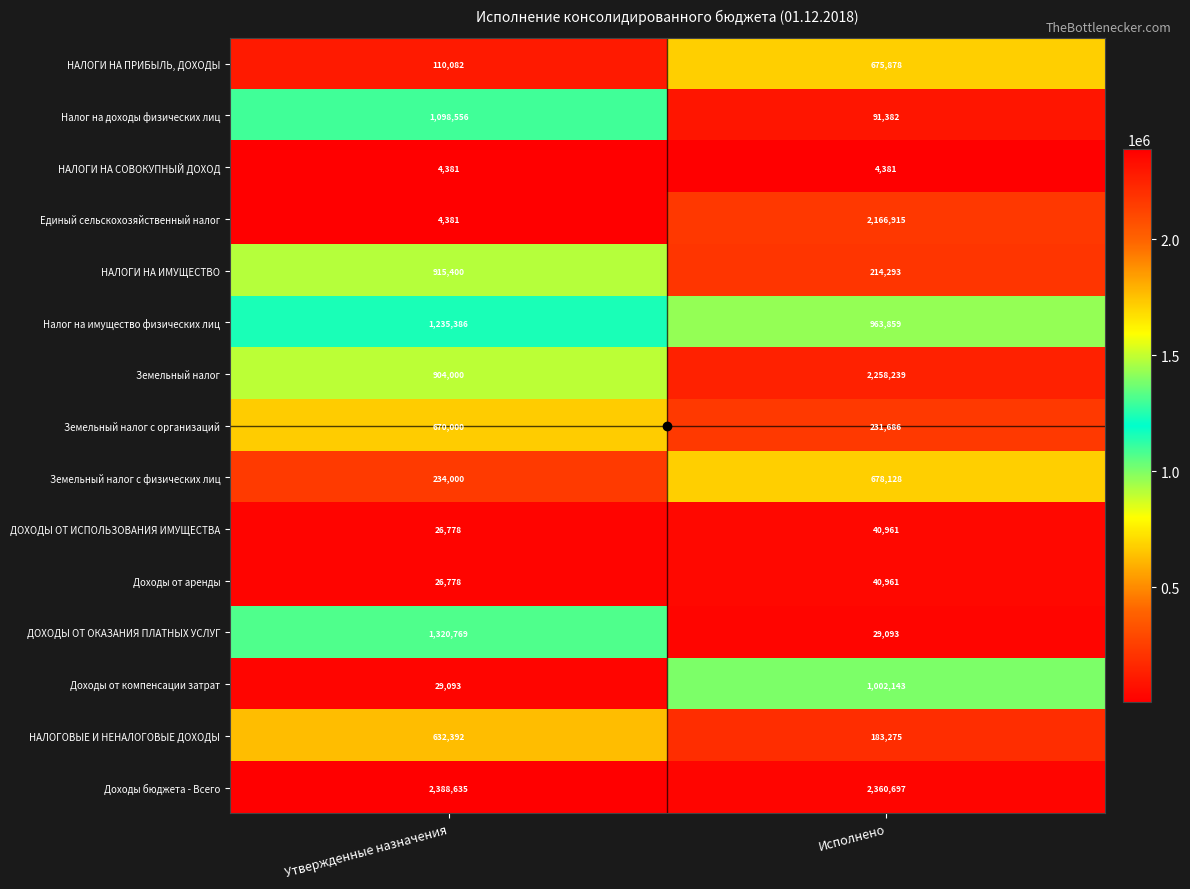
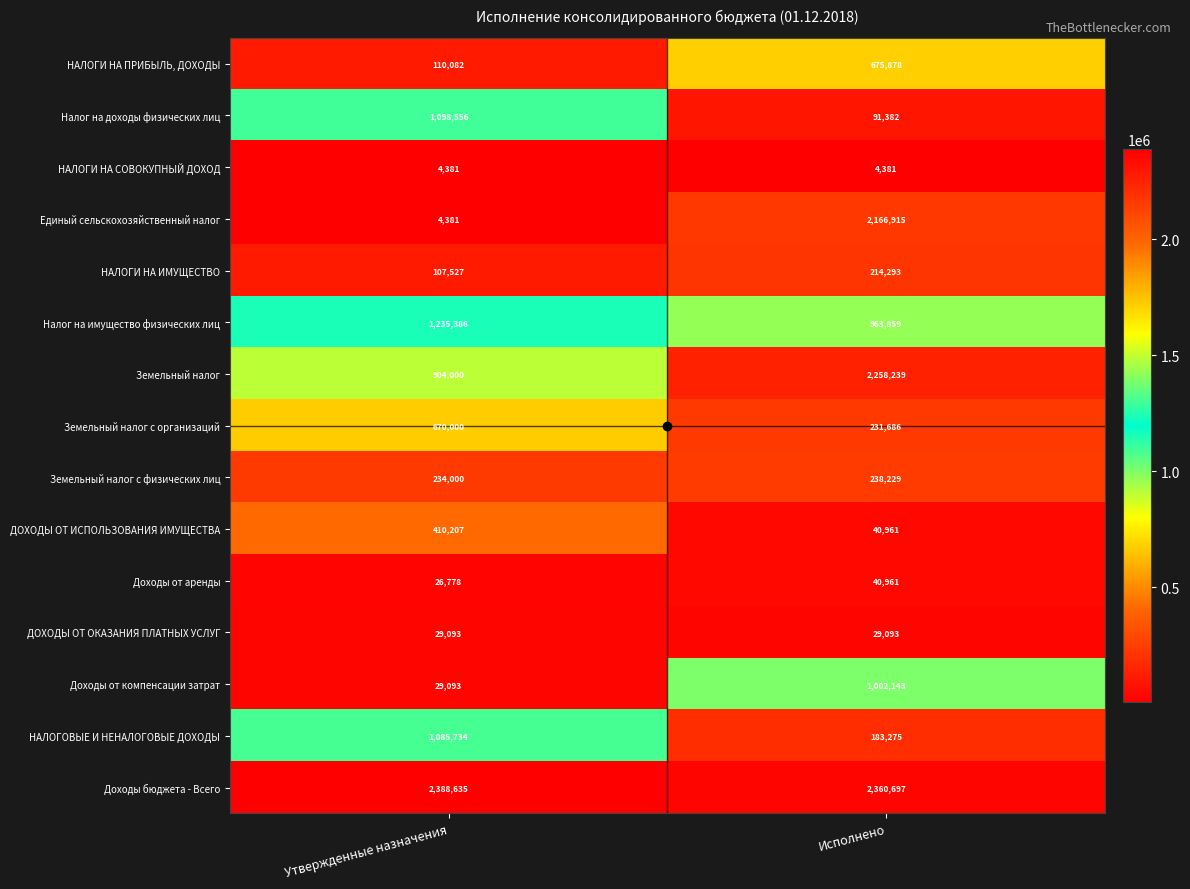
НАЛОГИ НА ИМУЩЕСТВО, Утвержденные назначения: 915,400 -> 107,527
Земельный налог с физических лиц, Исполнено: 678,128 -> 238,229
ДОХОДЫ ОТ ИСПОЛЬЗОВАНИЯ ИМУЩЕСТВА, Утвержденные назначения: 26,778 -> 410,207
ДОХОДЫ ОТ ОКАЗАНИЯ ПЛАТНЫХ УСЛУГ, Утвержденные назначения: 1,320,769 -> 29,093
НАЛОГОВЫЕ И НЕНАЛОГОВЫЕ ДОХОДЫ, Утвержденные назначения: 632,392 -> 1,085,734
